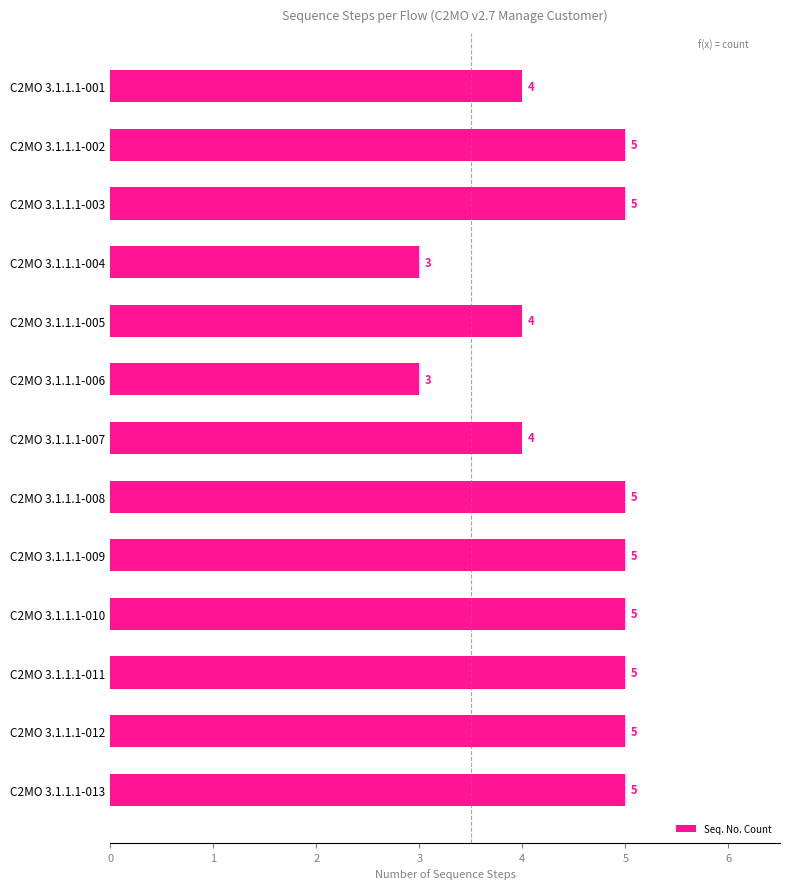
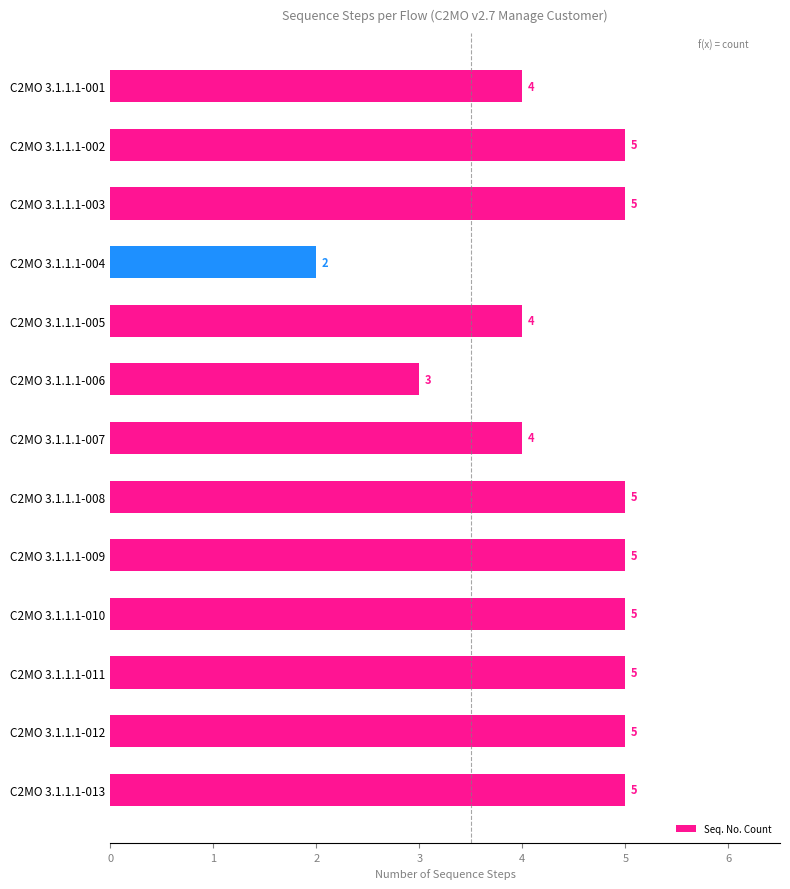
C2MO 3.1.1.1-004: 3 -> 2
